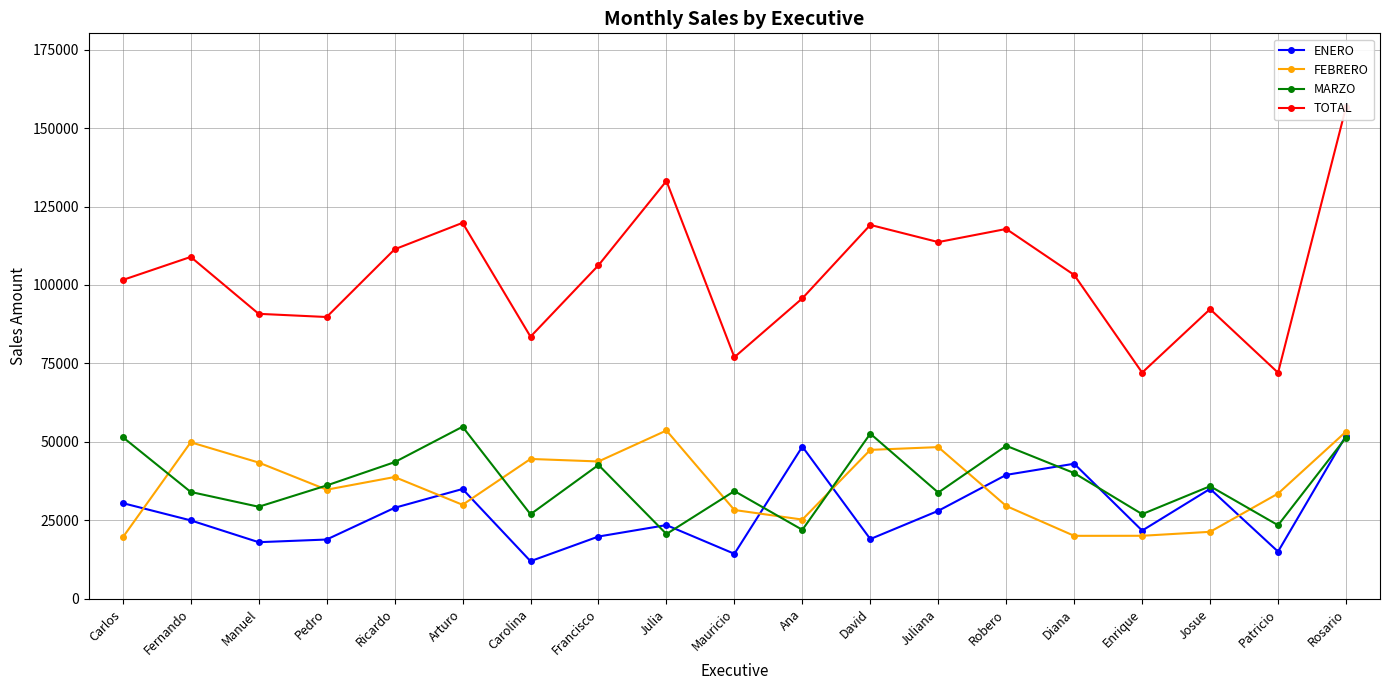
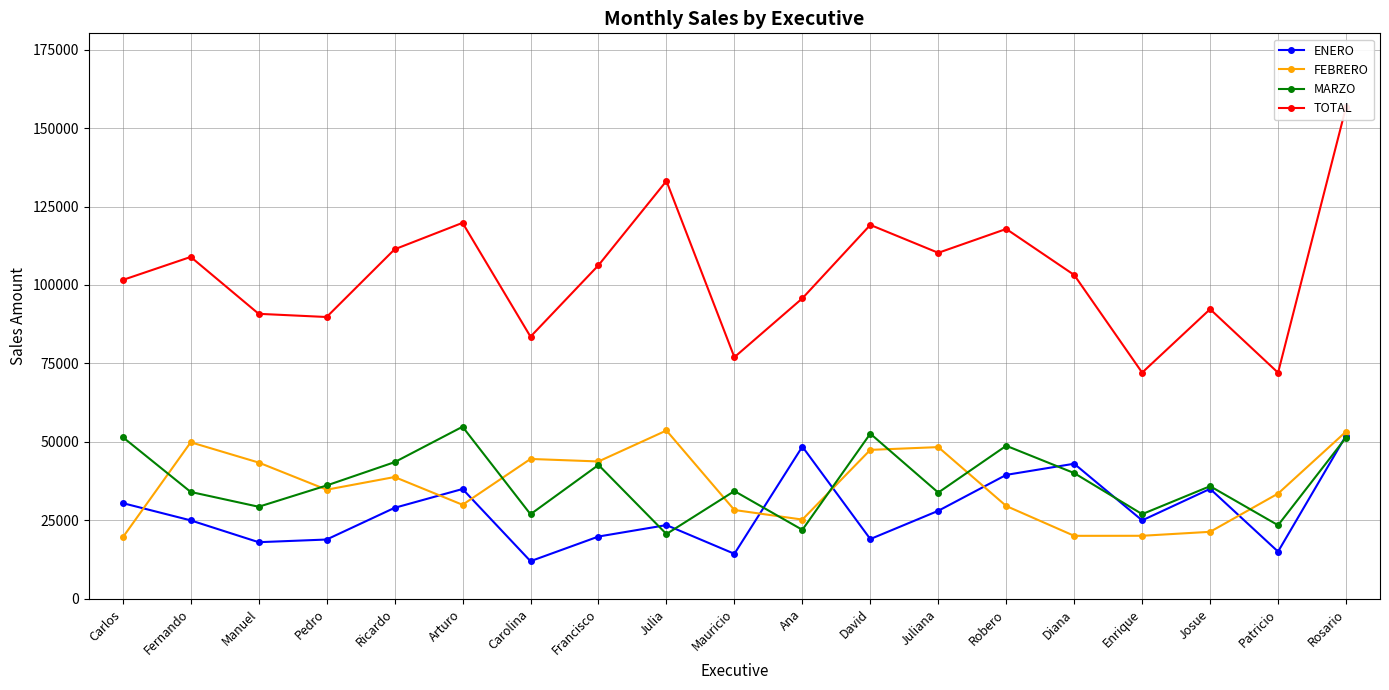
TOTAL, Juliana: 114000 -> 110000
ENERO, Enrique: 22000 -> 25000
